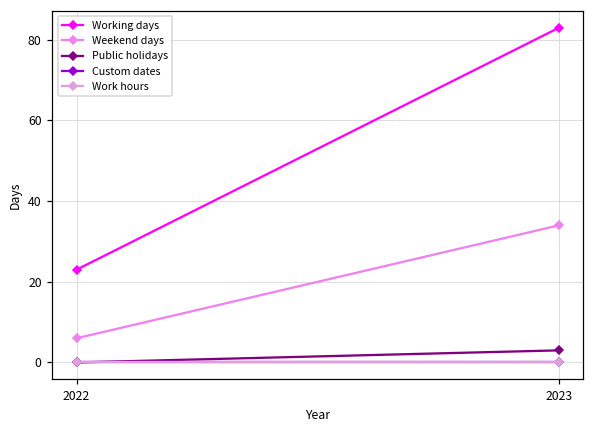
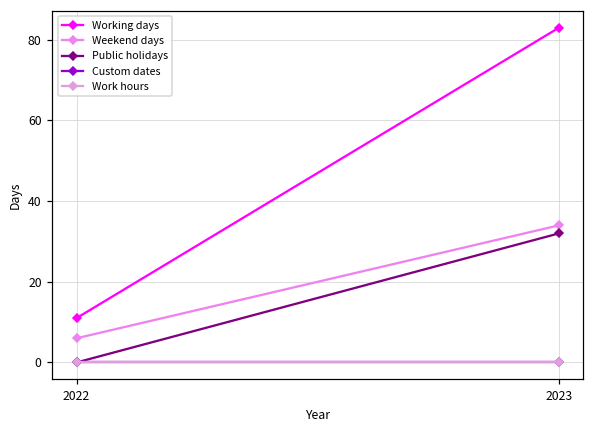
Working days, 2022: 23 -> 11
Public holidays, 2023: 3 -> 32
